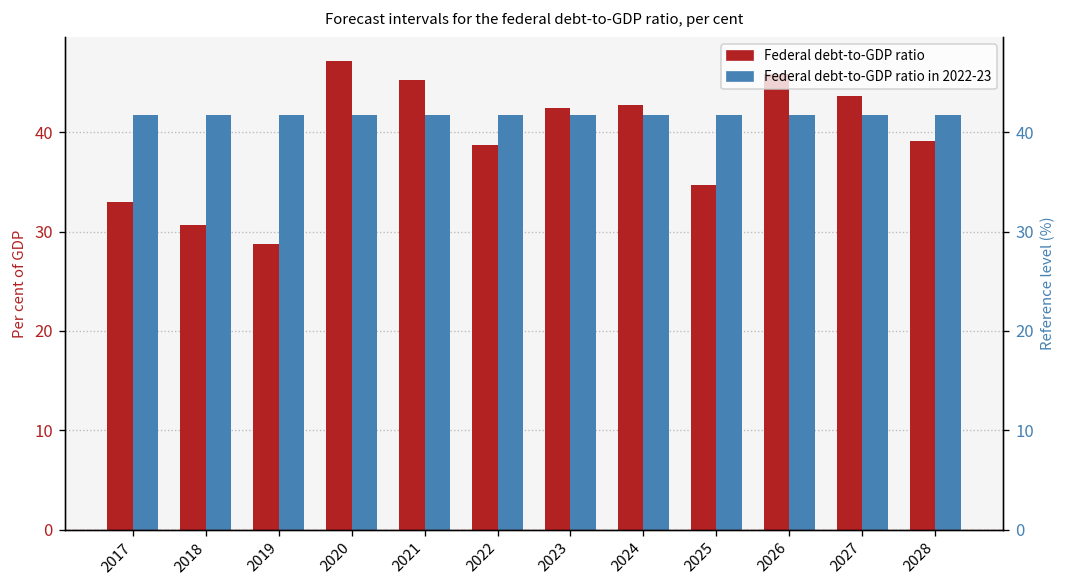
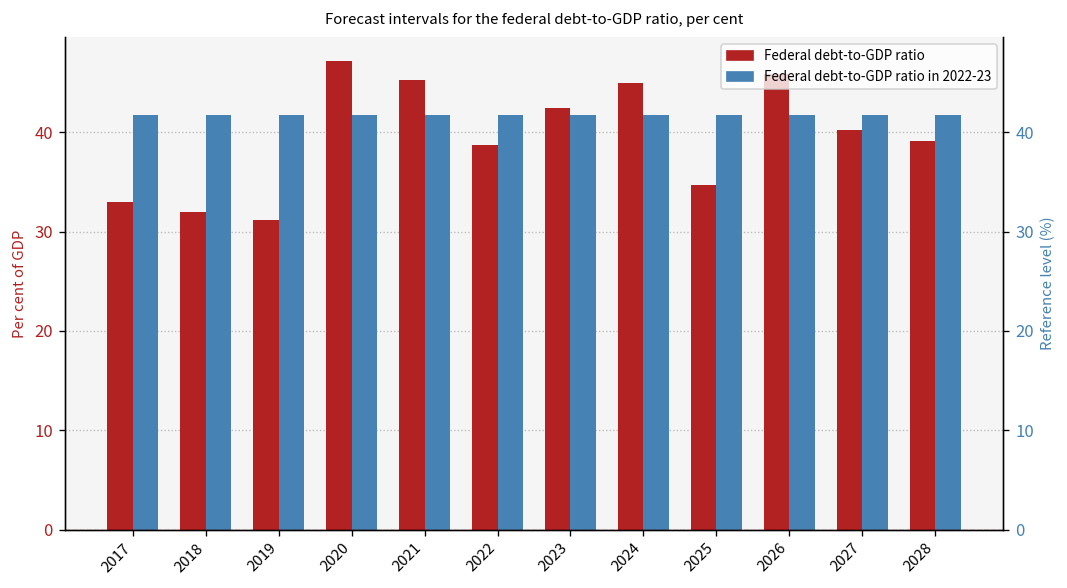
Federal debt-to-GDP ratio, 2018: 31 -> 32
Federal debt-to-GDP ratio, 2019: 29 -> 31
Federal debt-to-GDP ratio, 2024: 43 -> 45
Federal debt-to-GDP ratio, 2027: 44 -> 40
